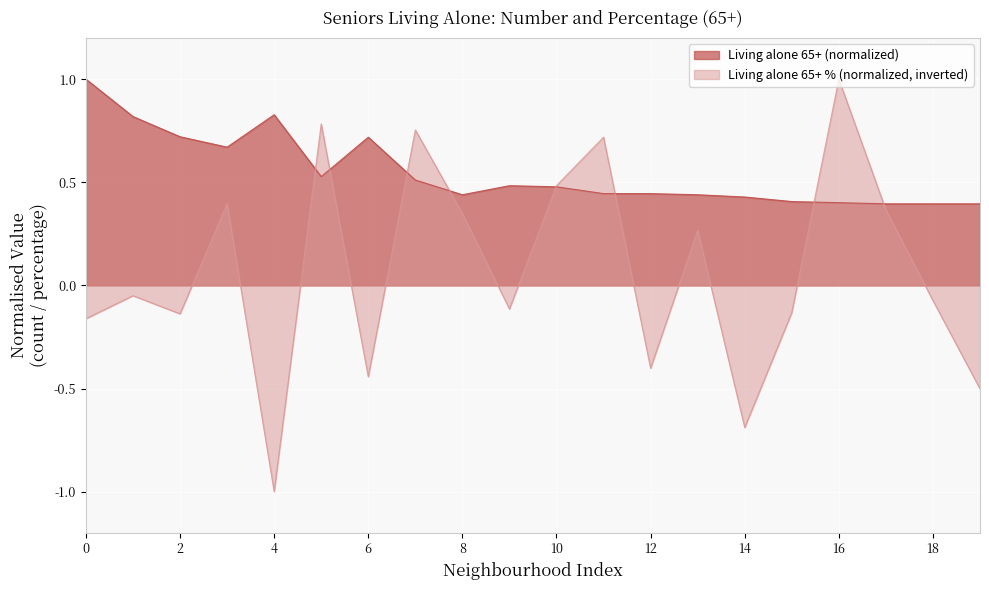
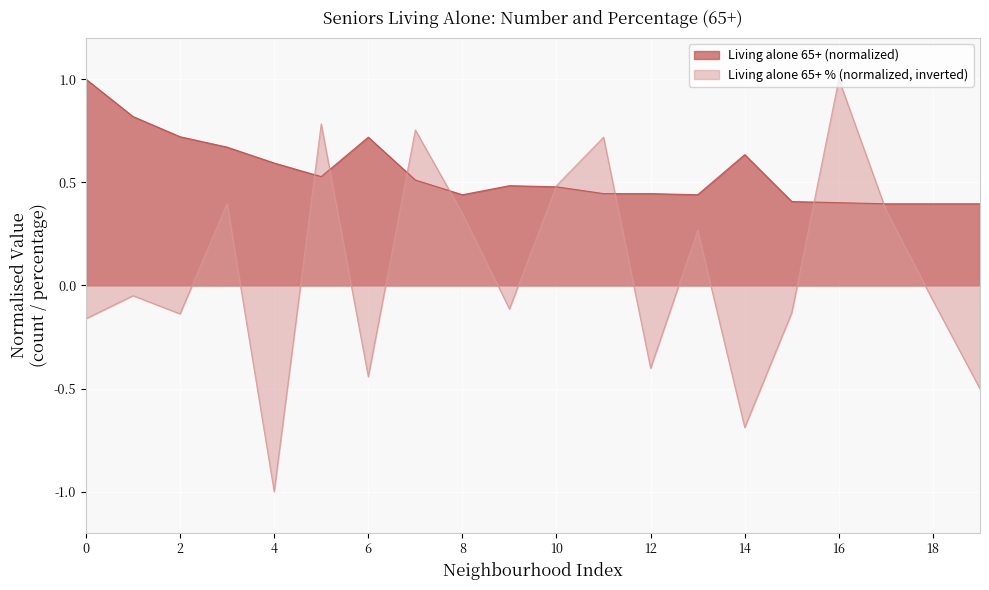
Living alone 65+ (normalized), 4: 0.83 -> 0.59
Living alone 65+ (normalized), 14: 0.43 -> 0.63
